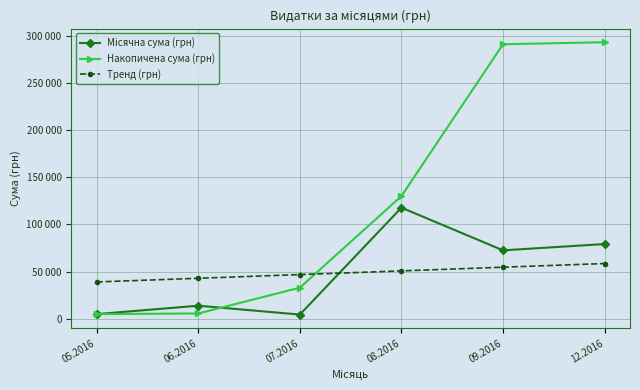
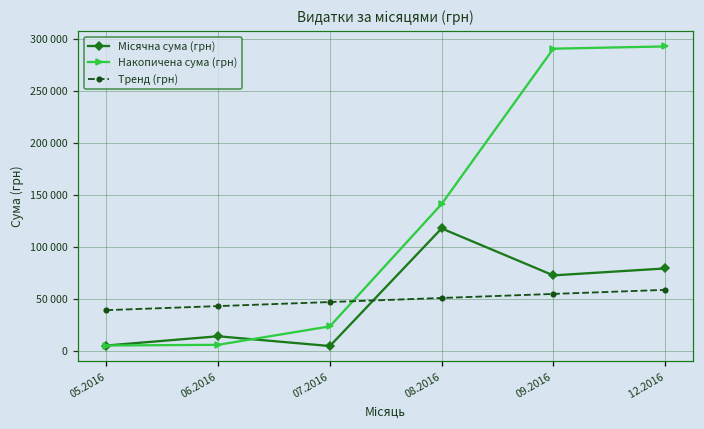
Накопичена сума (грн), 07.2016: 30000 -> 20000
Накопичена сума (грн), 08.2016: 130000 -> 140000
